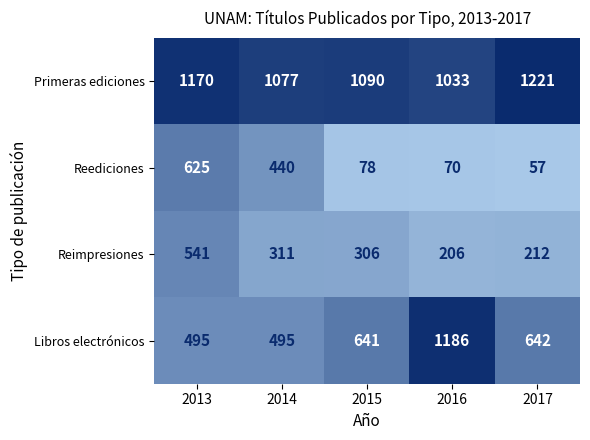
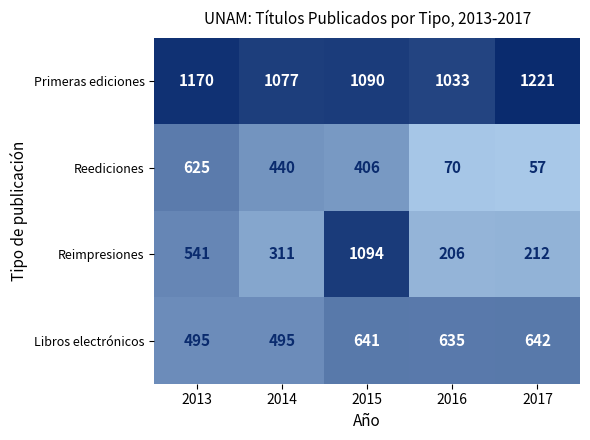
Reediciones, 2015: 78 -> 406
Reimpresiones, 2015: 306 -> 1094
Libros electrónicos, 2016: 1186 -> 635
